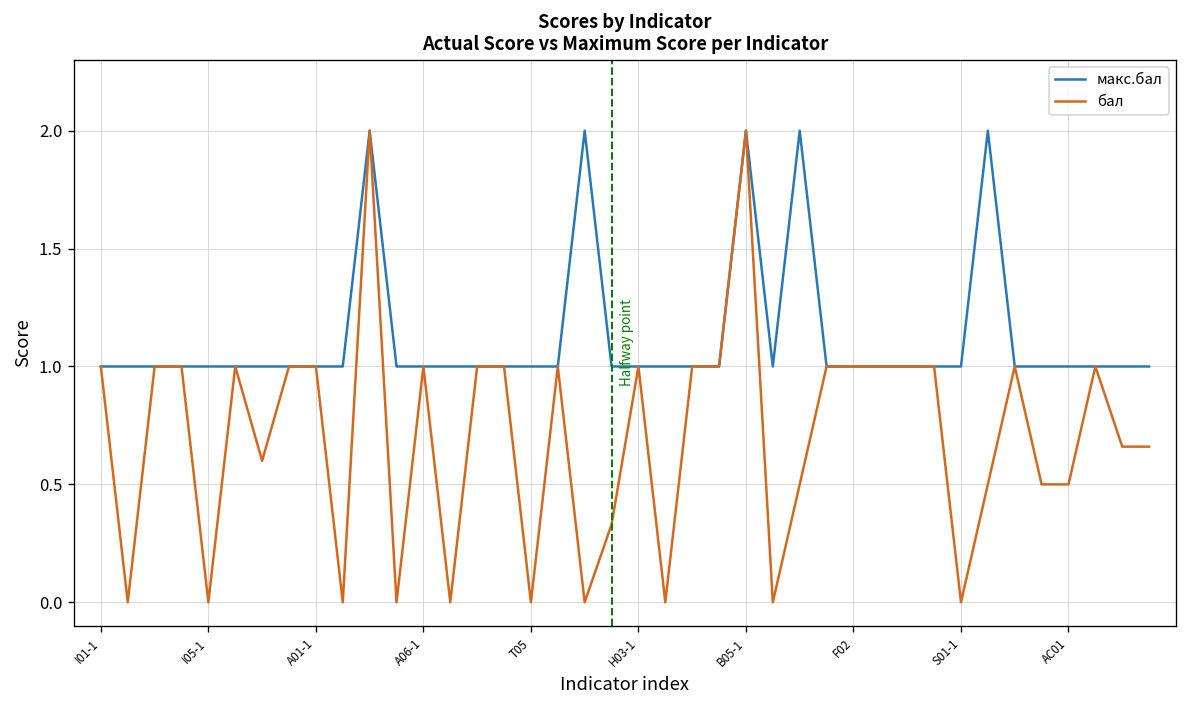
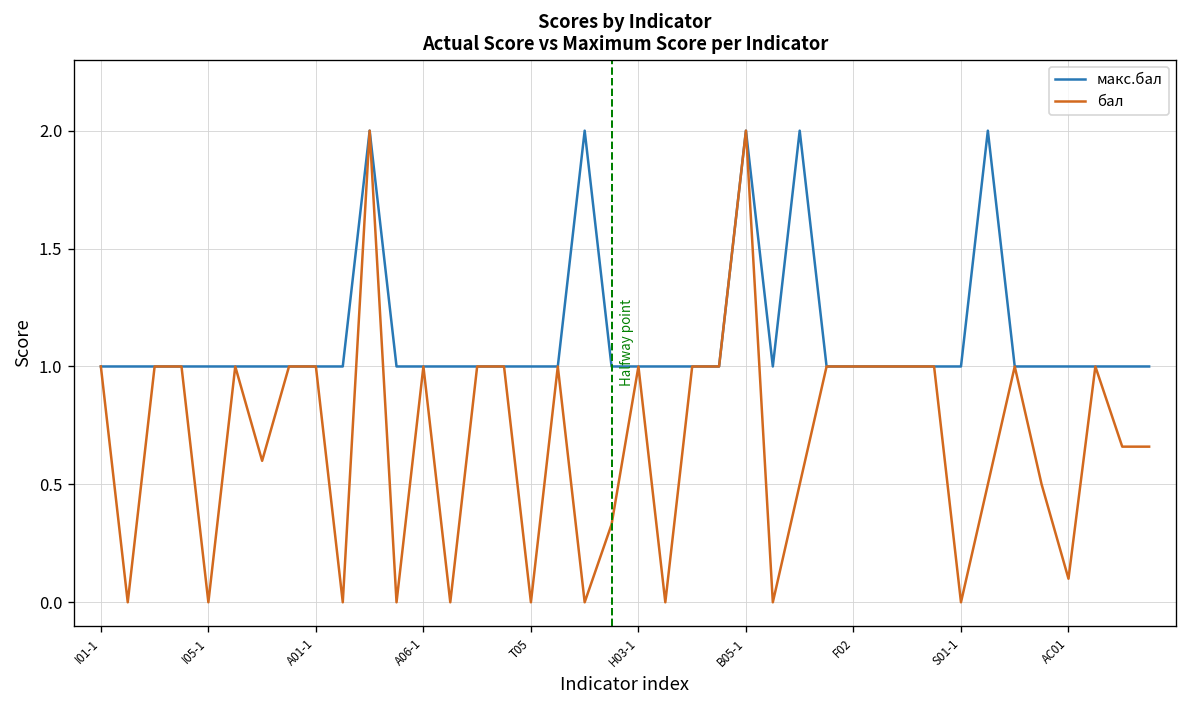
бал, AC01: 0.5 -> 0.1
